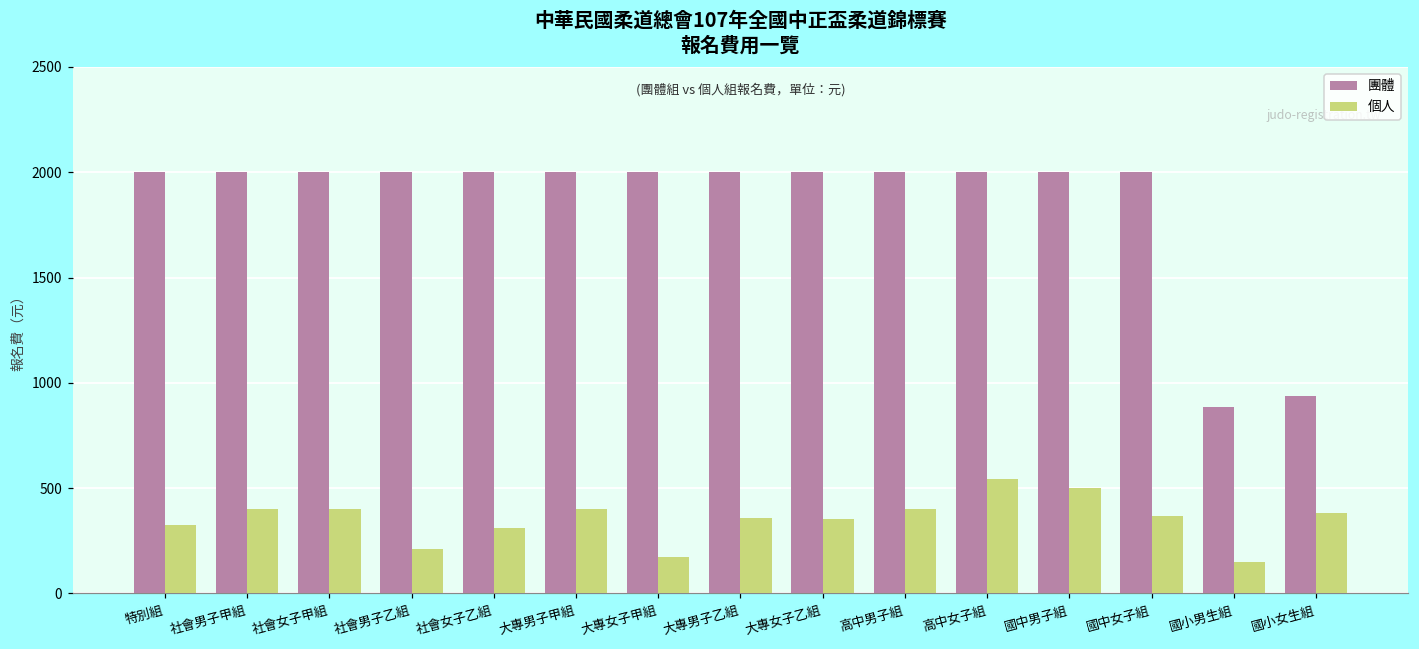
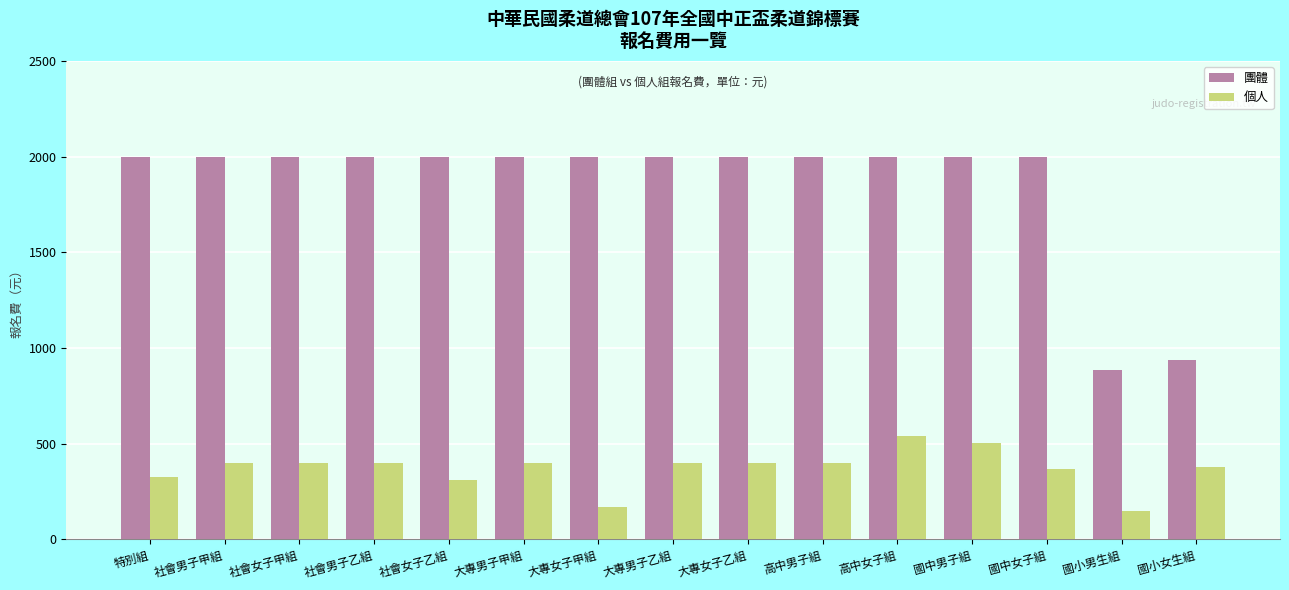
個人, 社會男子乙組: 210 -> 400
個人, 大專男子乙組: 360 -> 400
個人, 大專女子乙組: 360 -> 400
